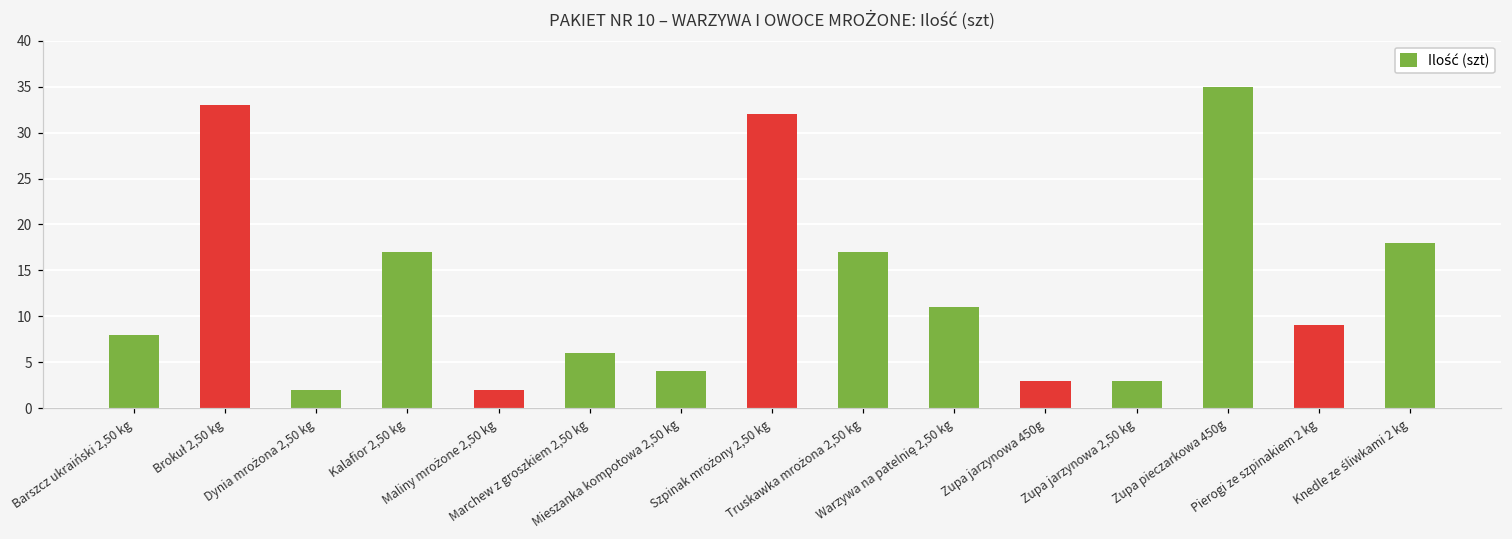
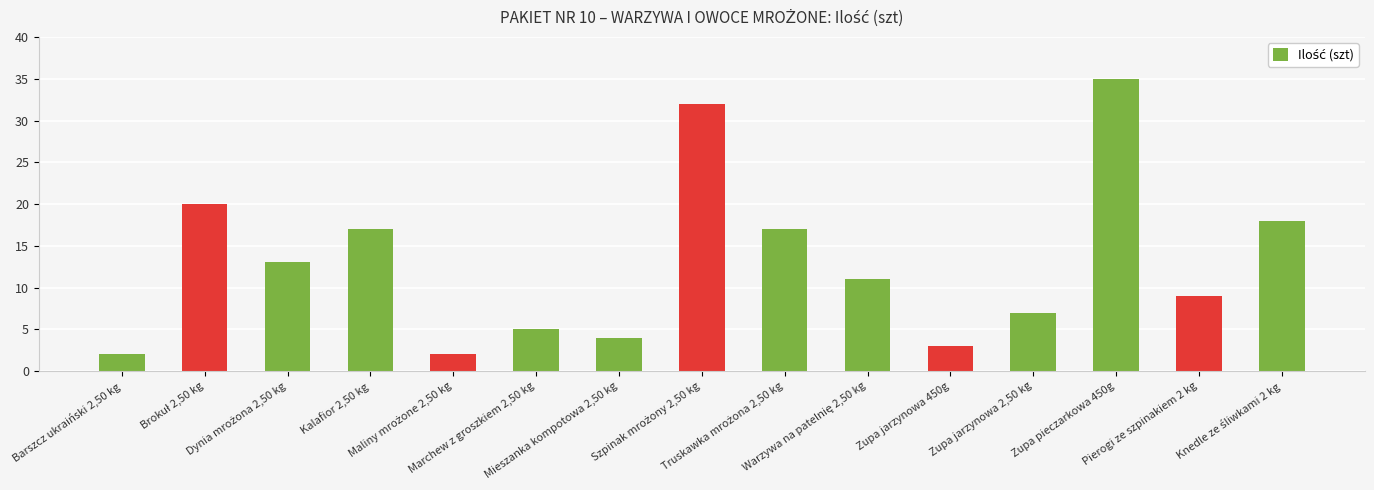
Barszcz ukraiński 2,50 kg: 8 -> 2
Brokuł 2,50 kg: 33 -> 20
Dynia mrożona 2,50 kg: 2 -> 13
Marchew z groszkiem 2,50 kg: 6 -> 5
Zupa jarzynowa 2,50 kg: 3 -> 7
